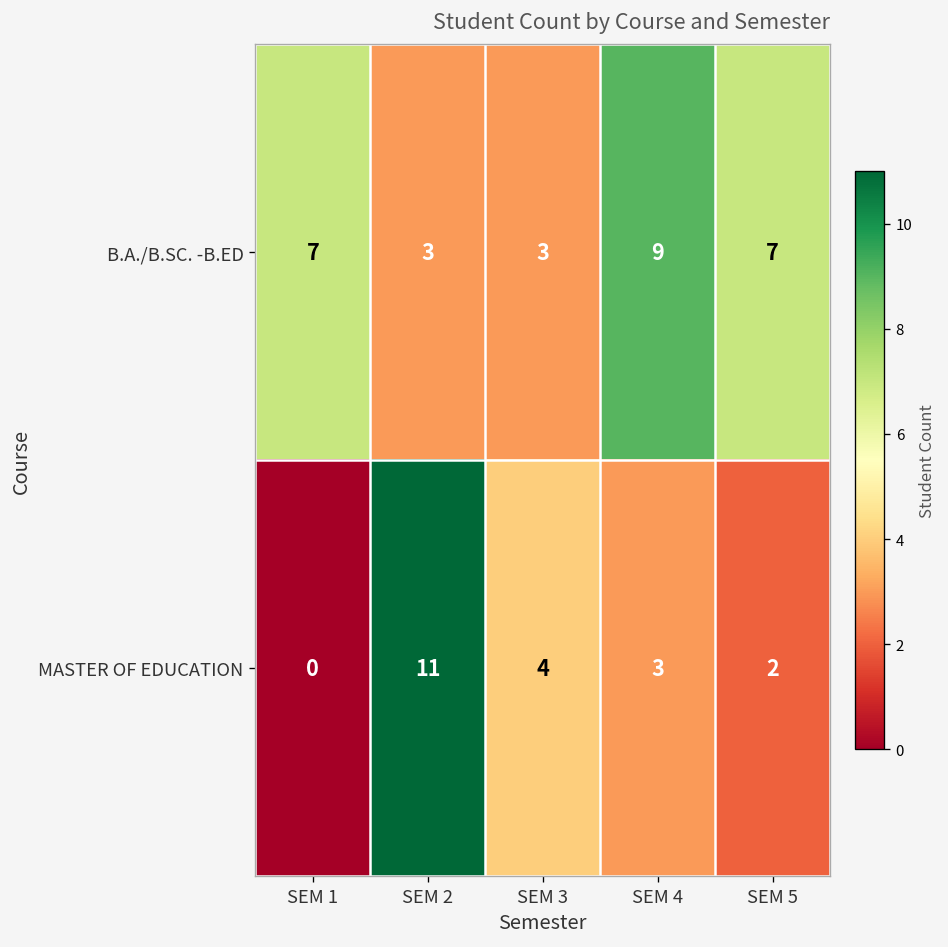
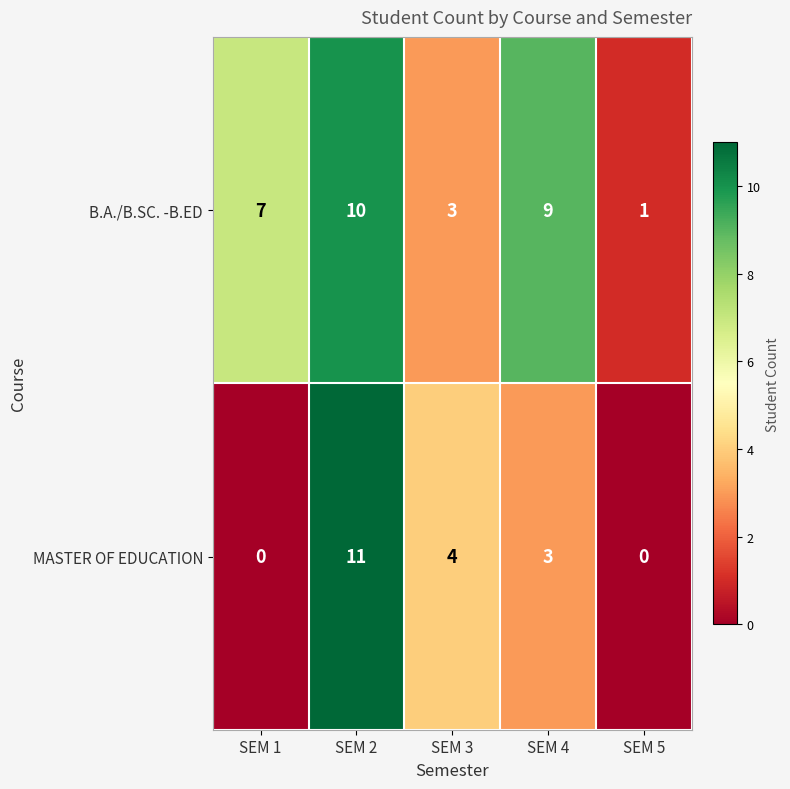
B.A./B.SC. -B.ED, SEM 2: 3 -> 10
B.A./B.SC. -B.ED, SEM 5: 7 -> 1
MASTER OF EDUCATION, SEM 5: 2 -> 0
